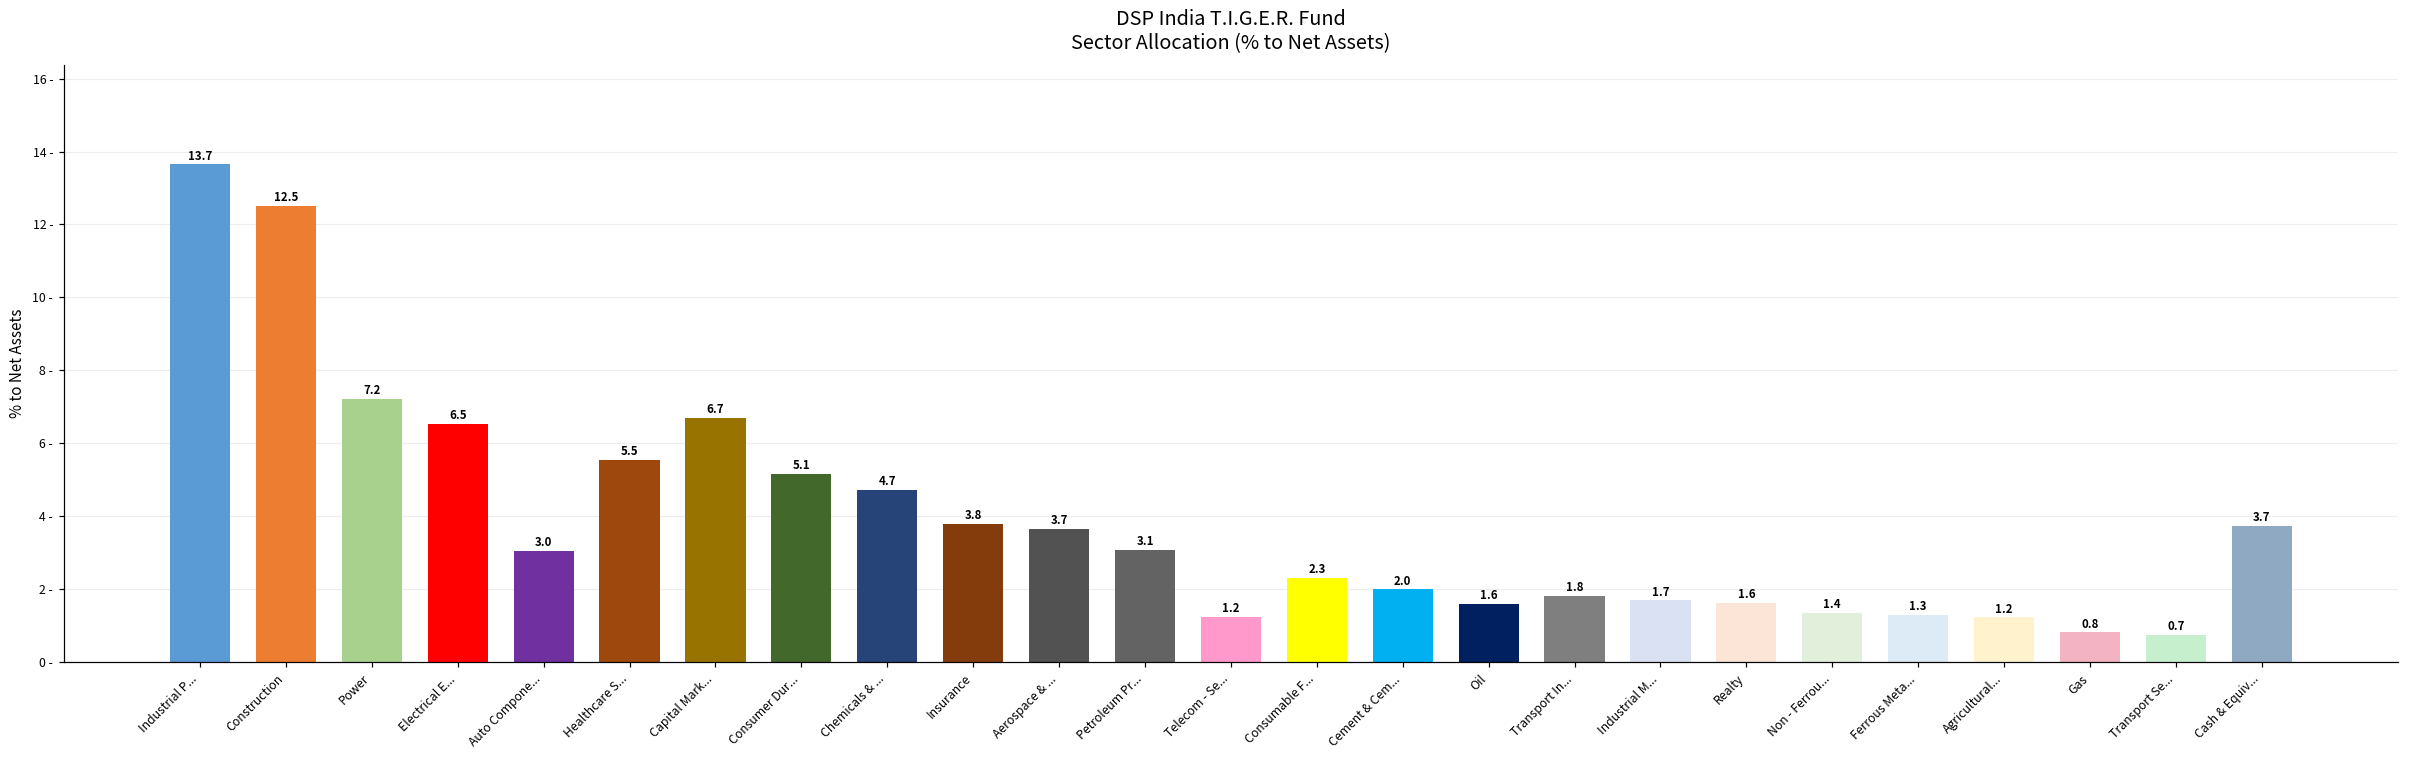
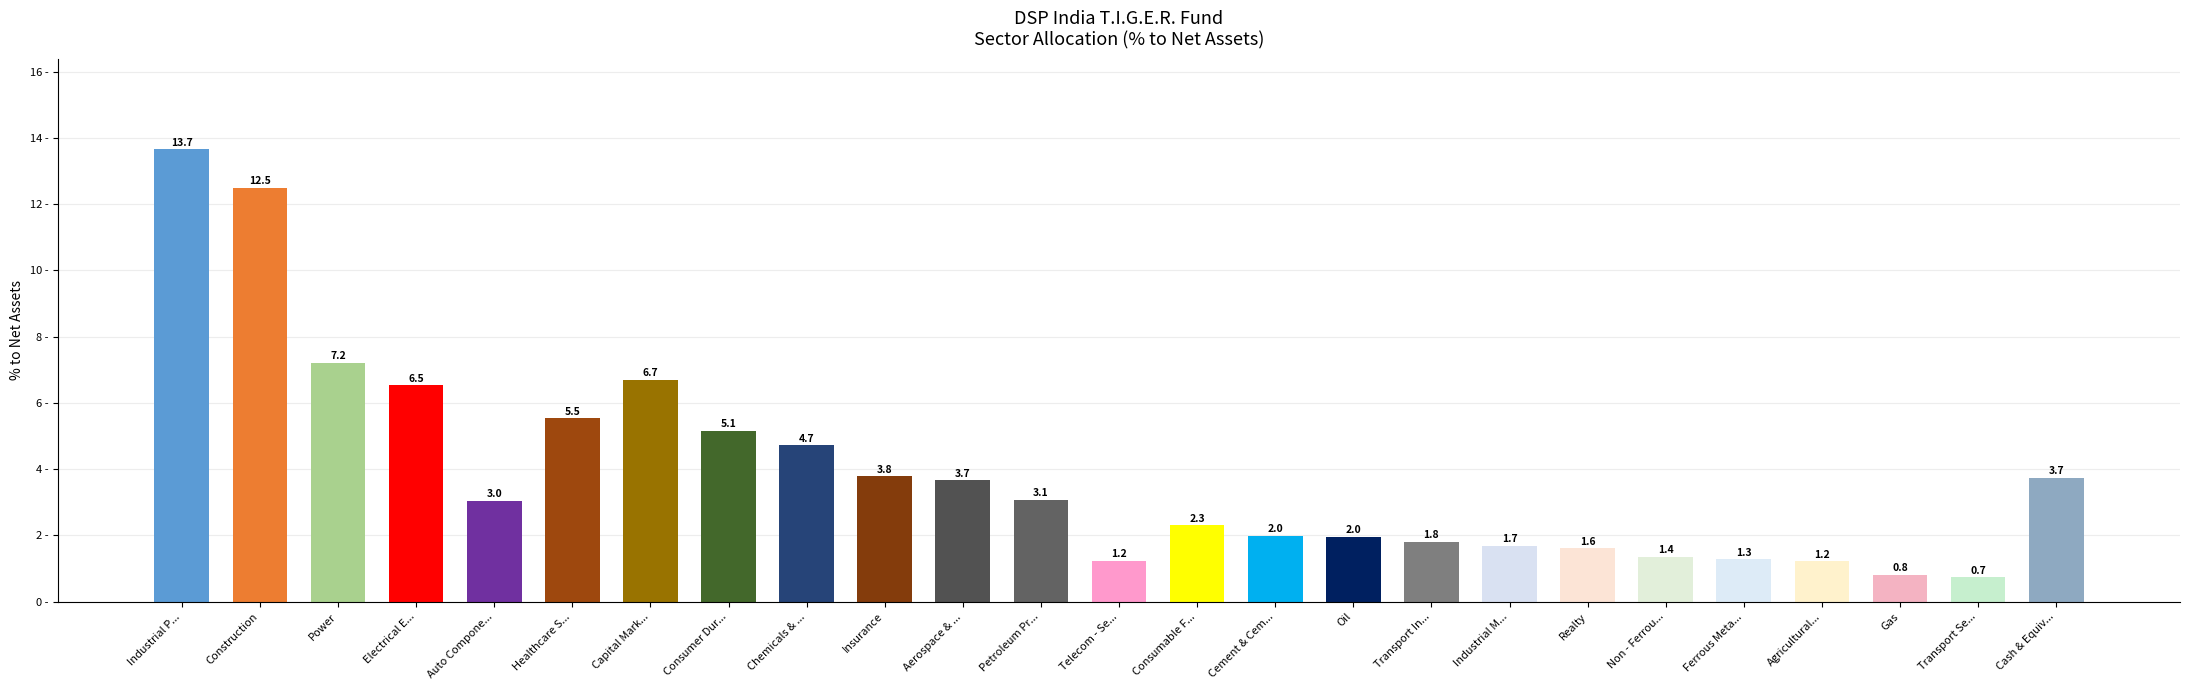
Oil: 1.6 -> 2.0
